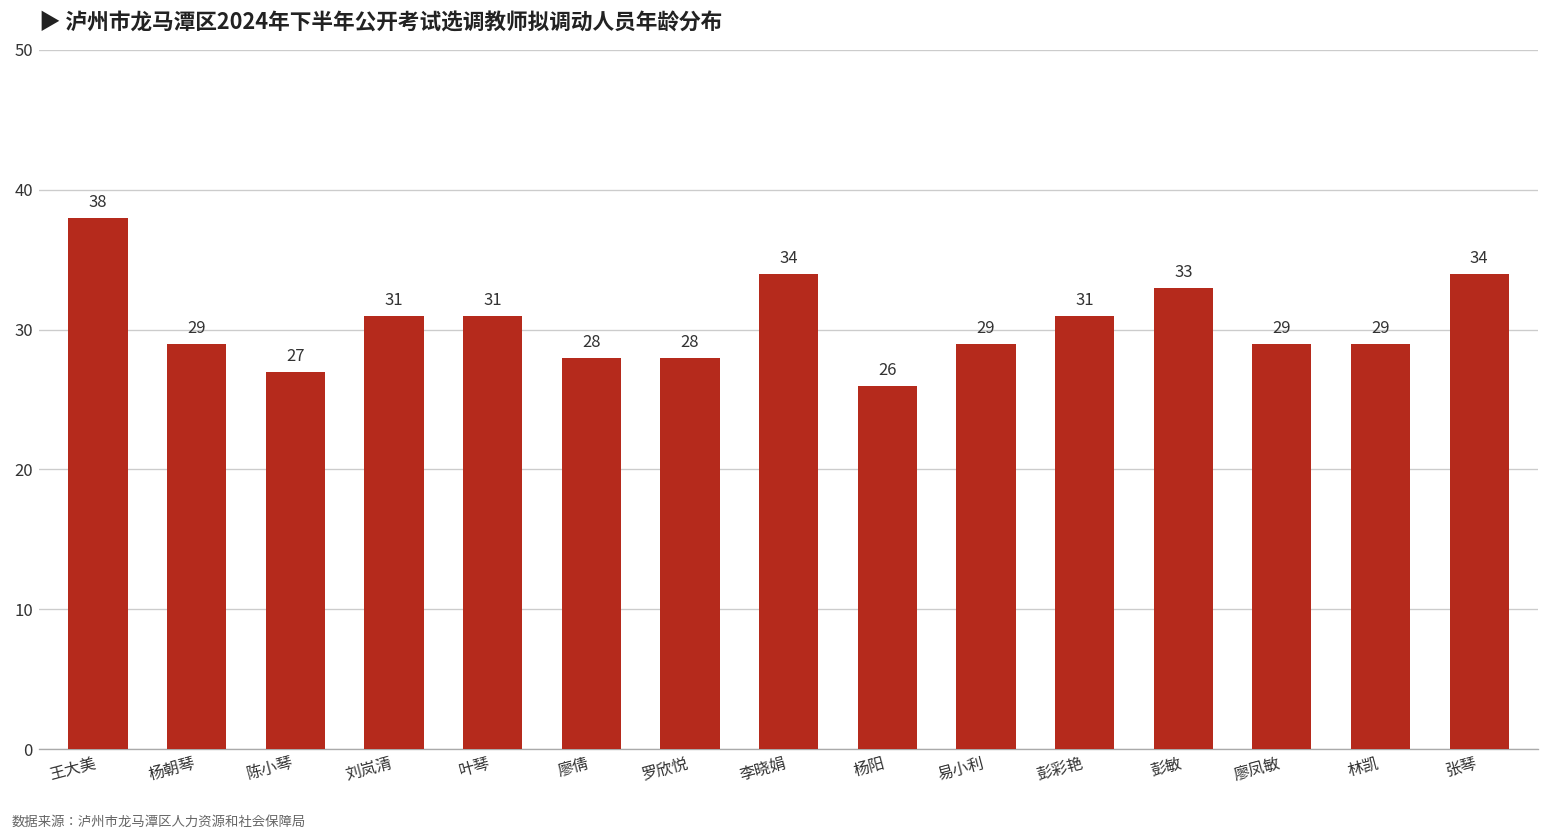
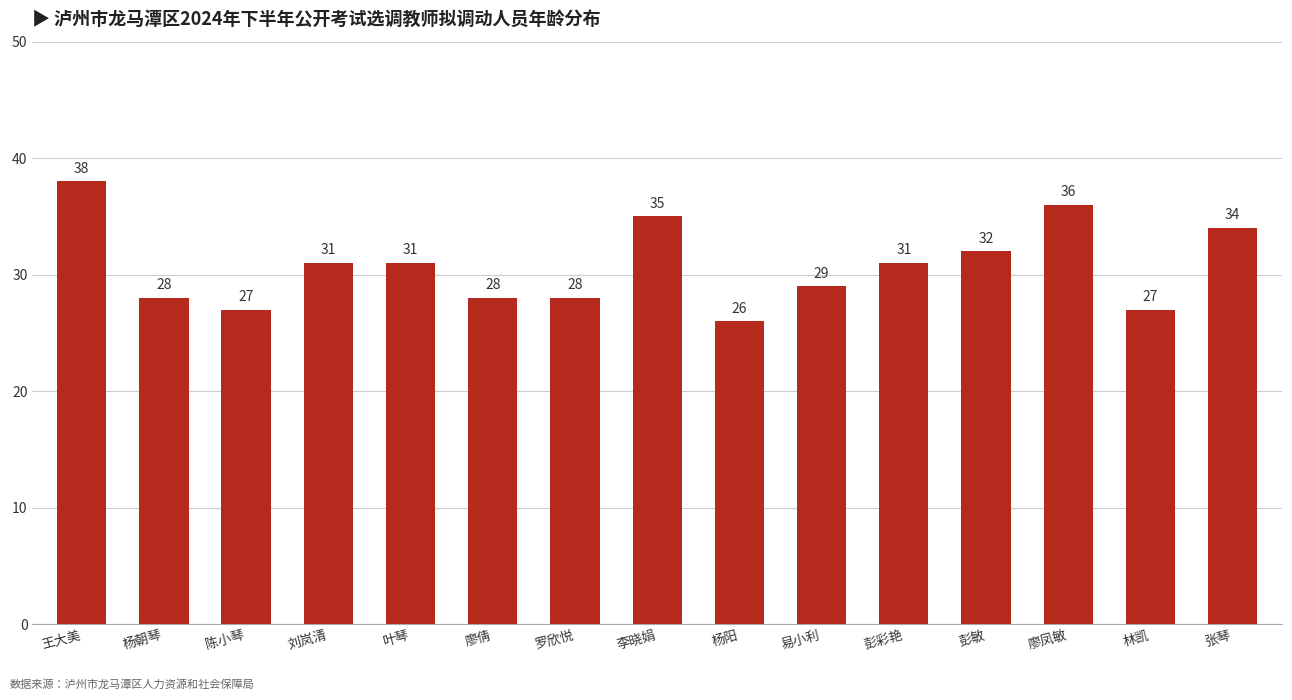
杨朝琴: 29 -> 28
李晓娟: 34 -> 35
彭敏: 33 -> 32
廖凤敏: 29 -> 36
林凯: 29 -> 27
